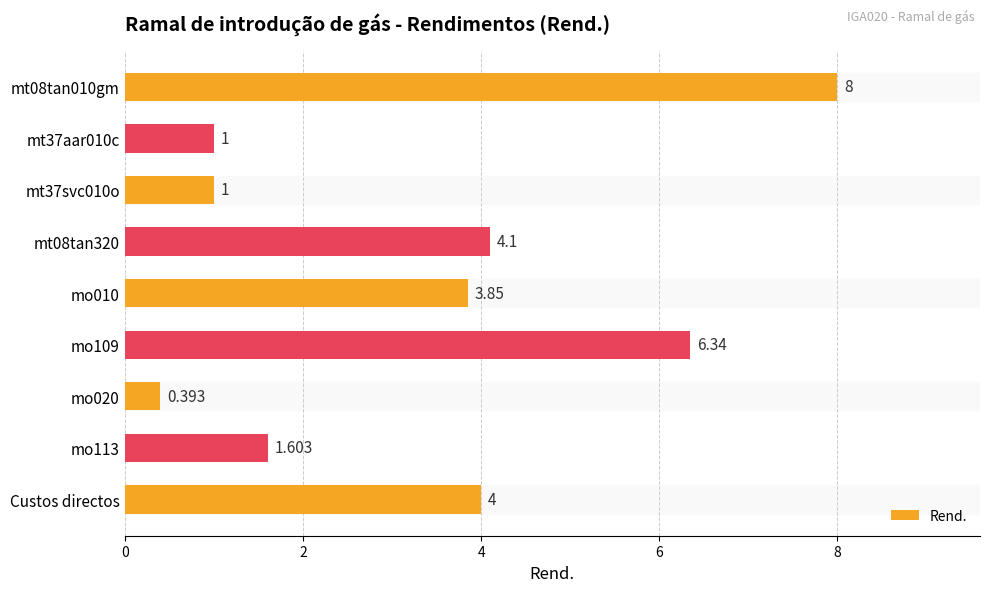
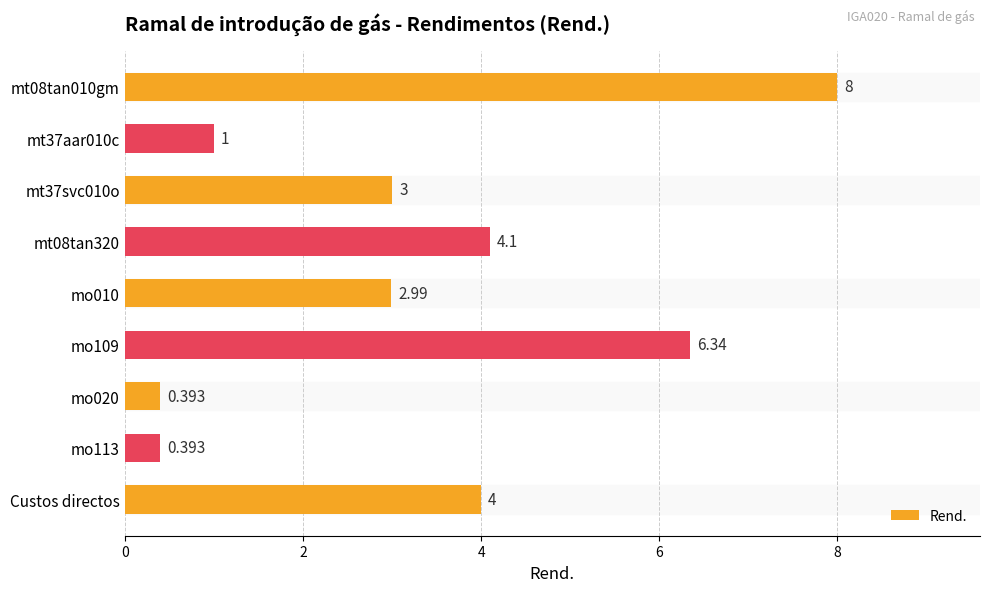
mt37svc010o: 1 -> 3
mo010: 3.85 -> 2.99
mo113: 1.603 -> 0.393
